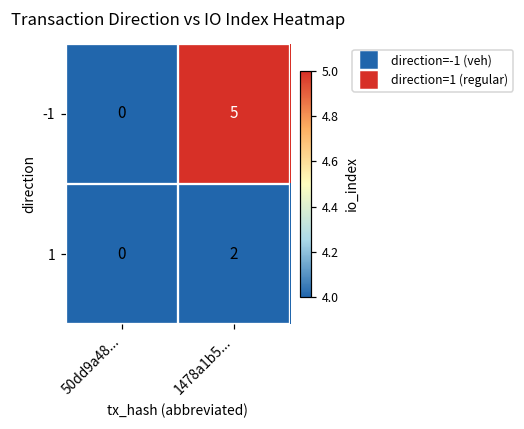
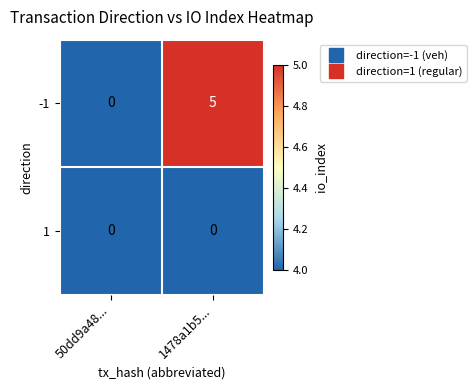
1, 1478a1b5...: 2 -> 0
